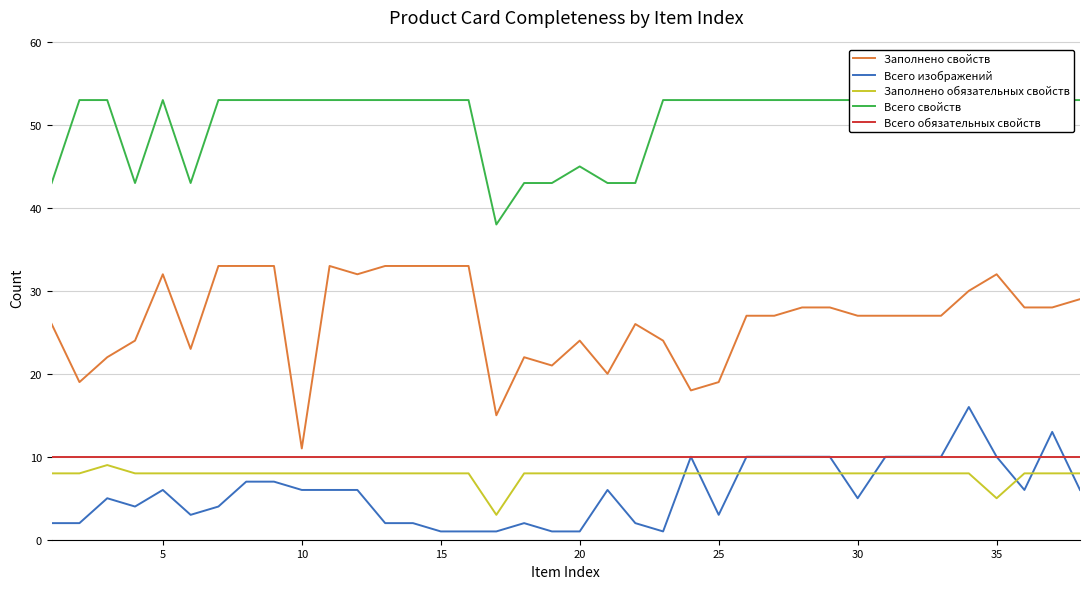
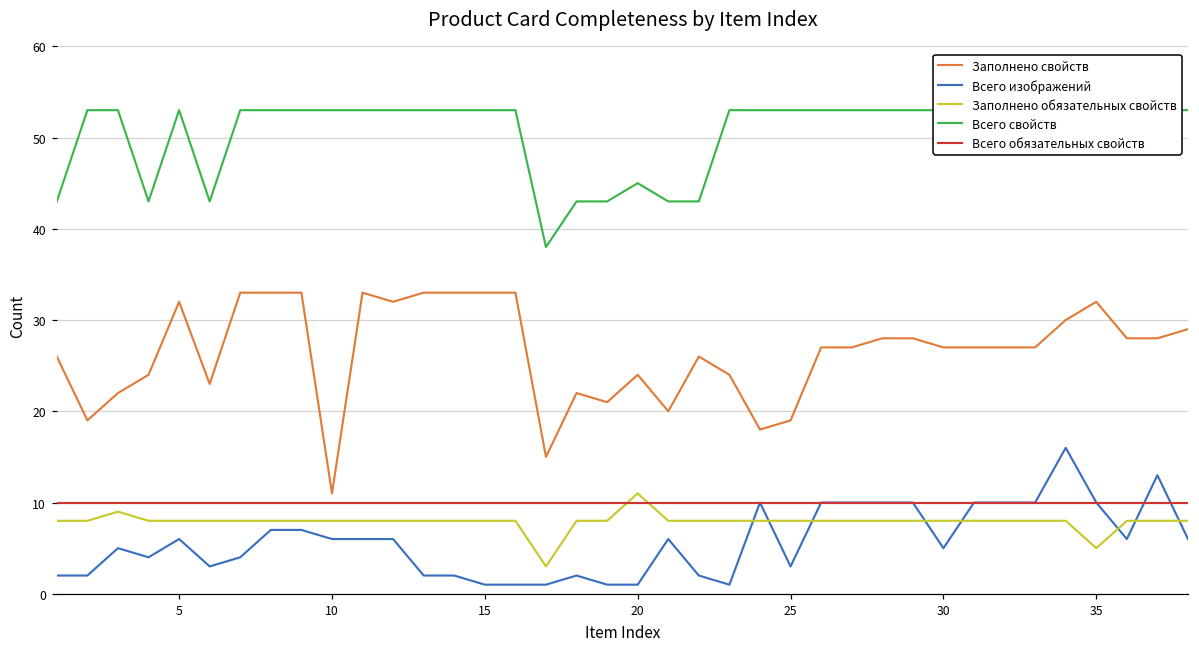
Заполнено обязательных свойств, 20: 8 -> 11
